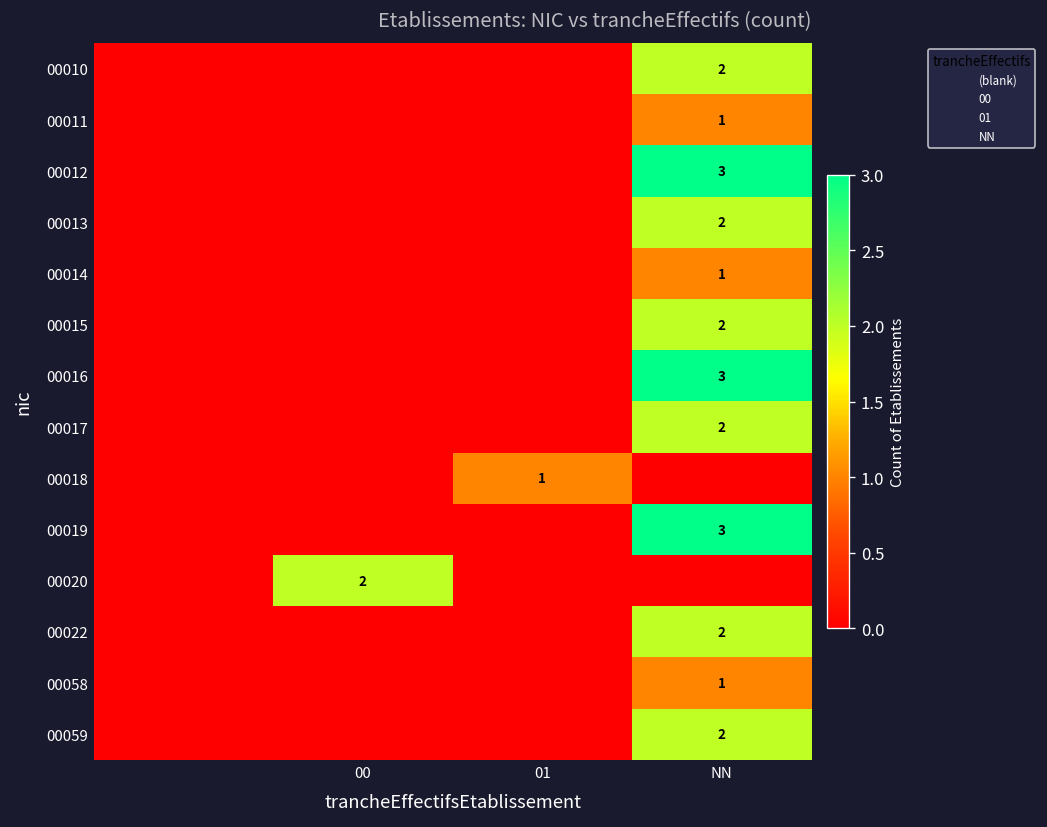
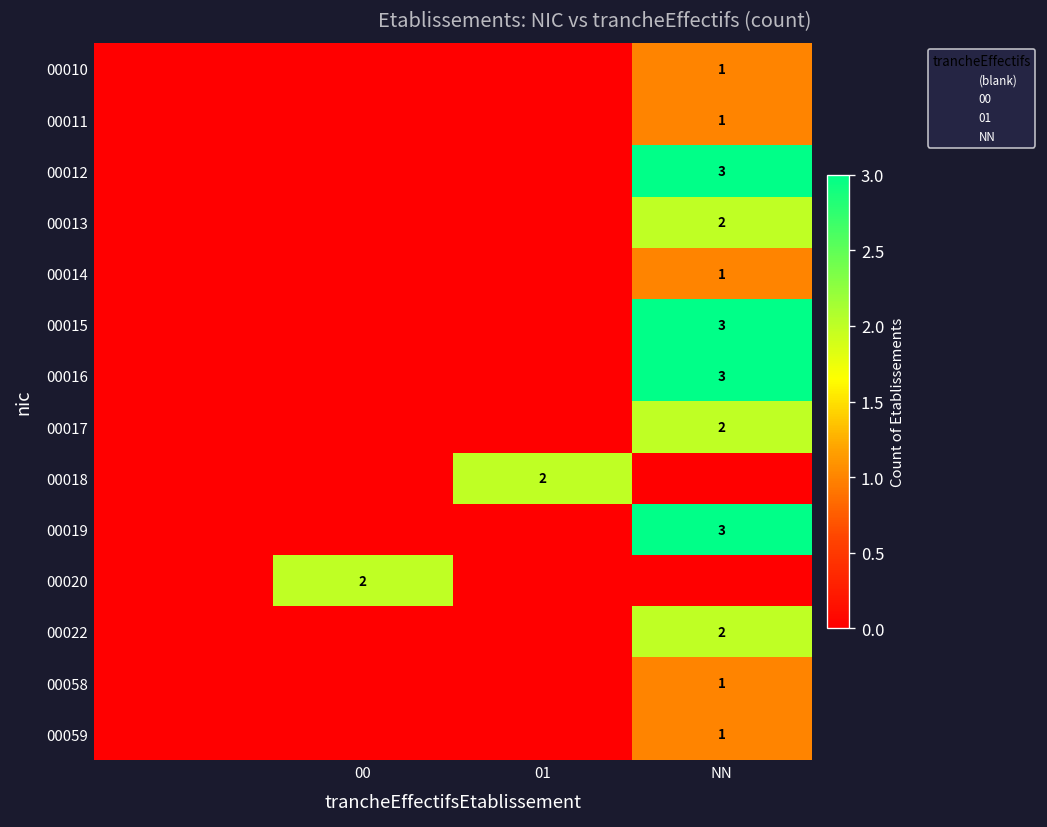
00010, NN: 2 -> 1
00015, NN: 2 -> 3
00018, 01: 1 -> 2
00059, NN: 2 -> 1
